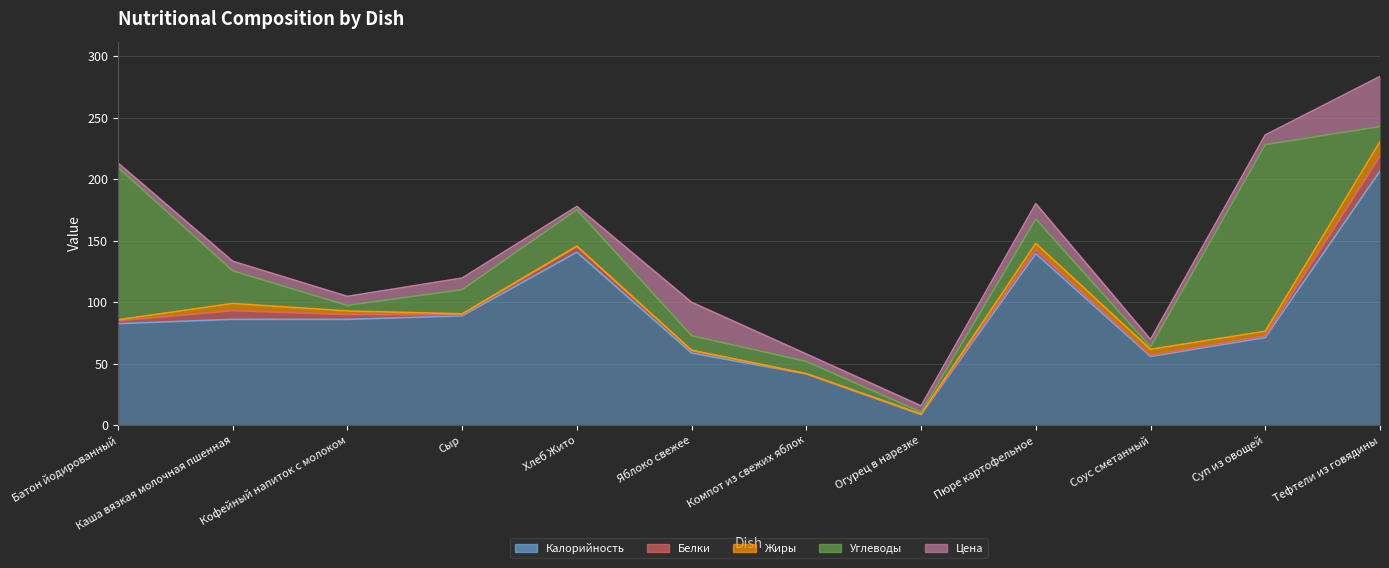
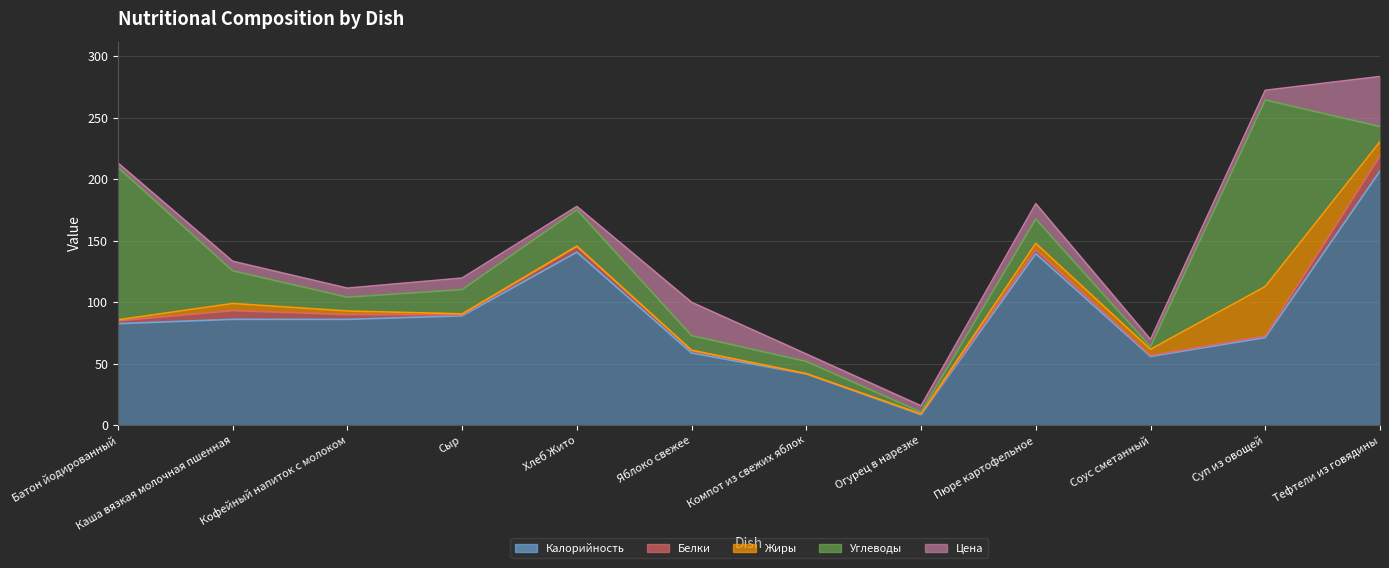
Углеводы, Кофейный напиток с молоком: 5 -> 11
Жиры, Суп из овощей: 4 -> 40
